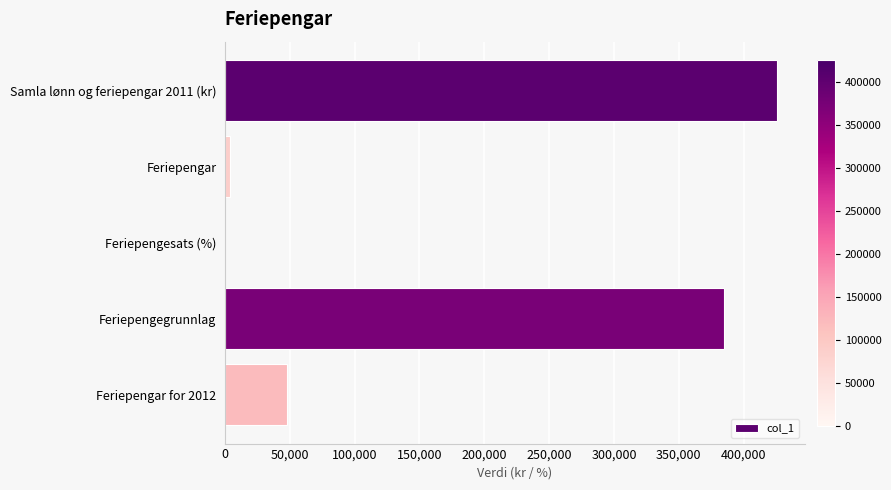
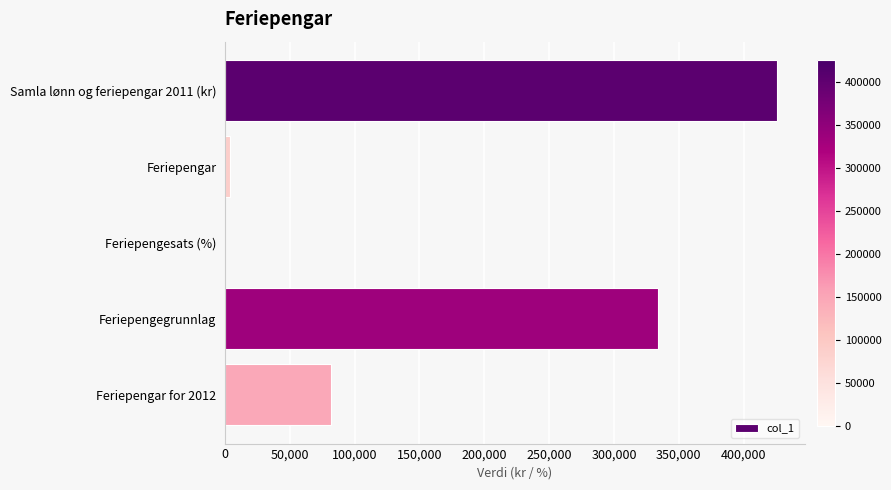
Feriepengegrunnlag: 385,000 -> 334,000
Feriepengar for 2012: 48,000 -> 82,000
